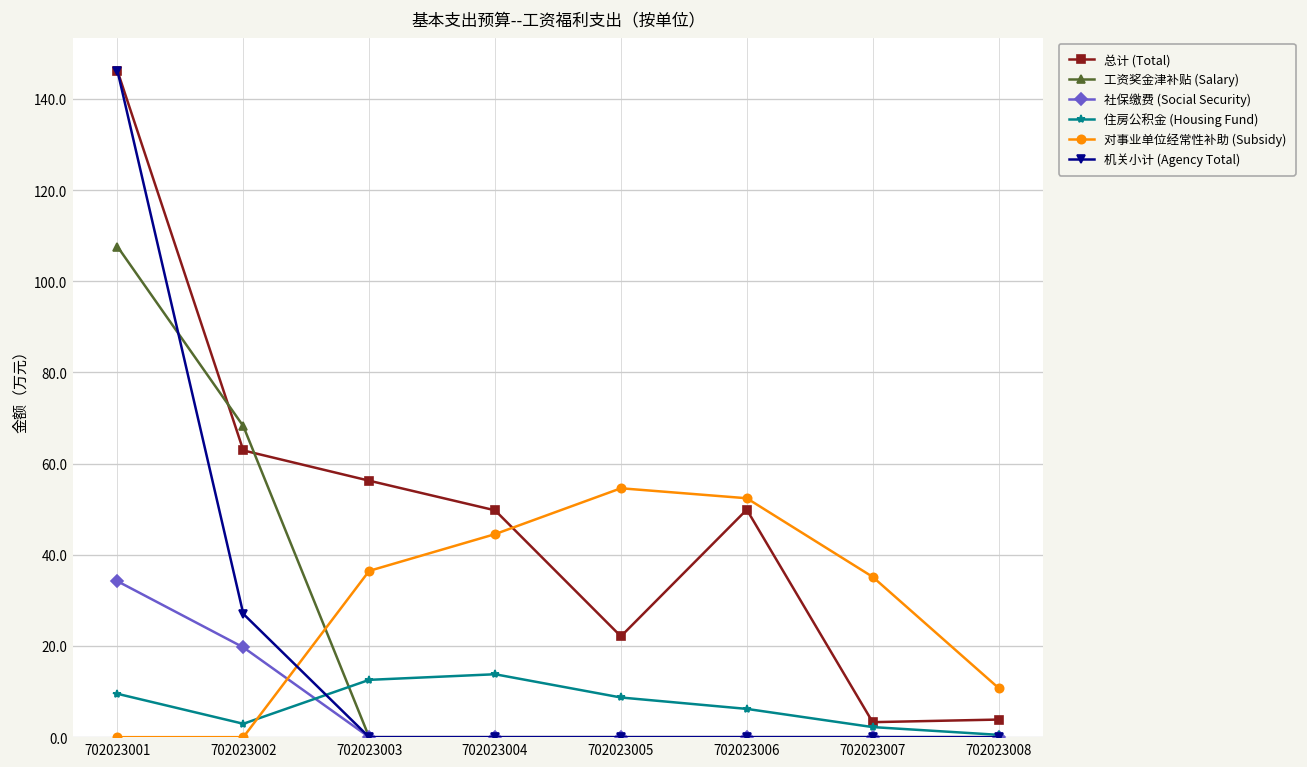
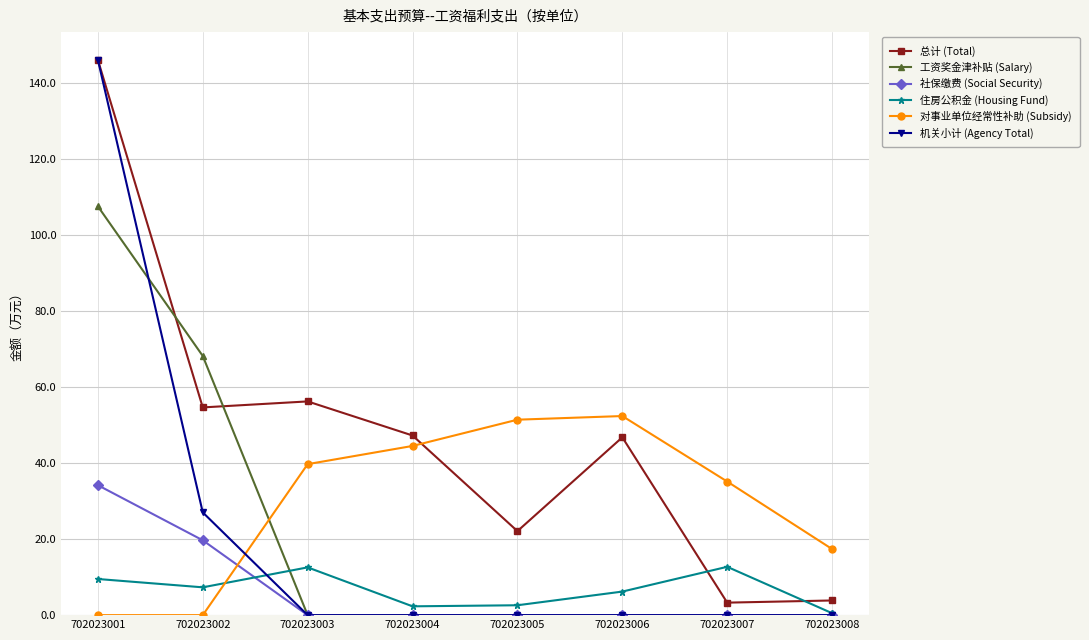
总计 (Total), 702023002: 63 -> 55
住房公积金 (Housing Fund), 702023002: 3 -> 7
对事业单位经常性补助 (Subsidy), 702023003: 36 -> 40
总计 (Total), 702023004: 50 -> 47
住房公积金 (Housing Fund), 702023004: 14 -> 2
住房公积金 (Housing Fund), 702023005: 9 -> 3
对事业单位经常性补助 (Subsidy), 702023005: 55 -> 51
总计 (Total), 702023006: 50 -> 47
住房公积金 (Housing Fund), 702023007: 2 -> 13
对事业单位经常性补助 (Subsidy), 702023008: 11 -> 17
